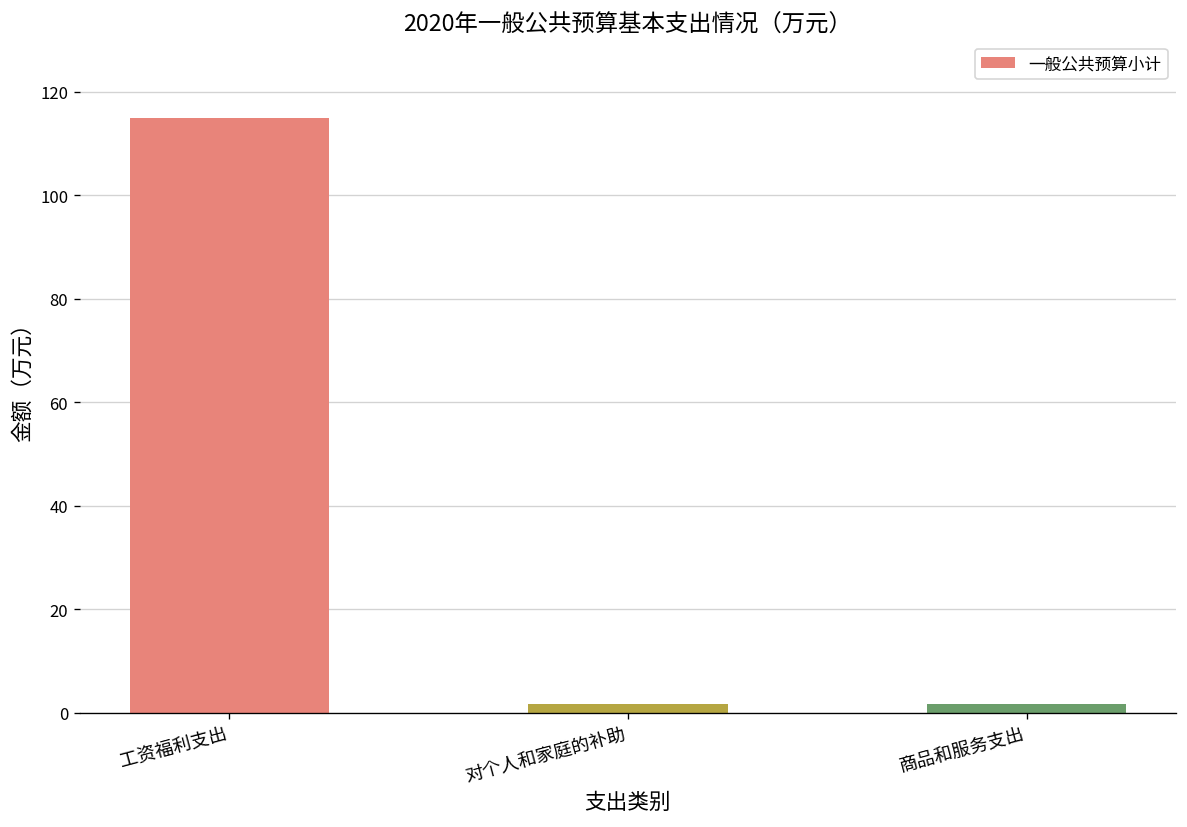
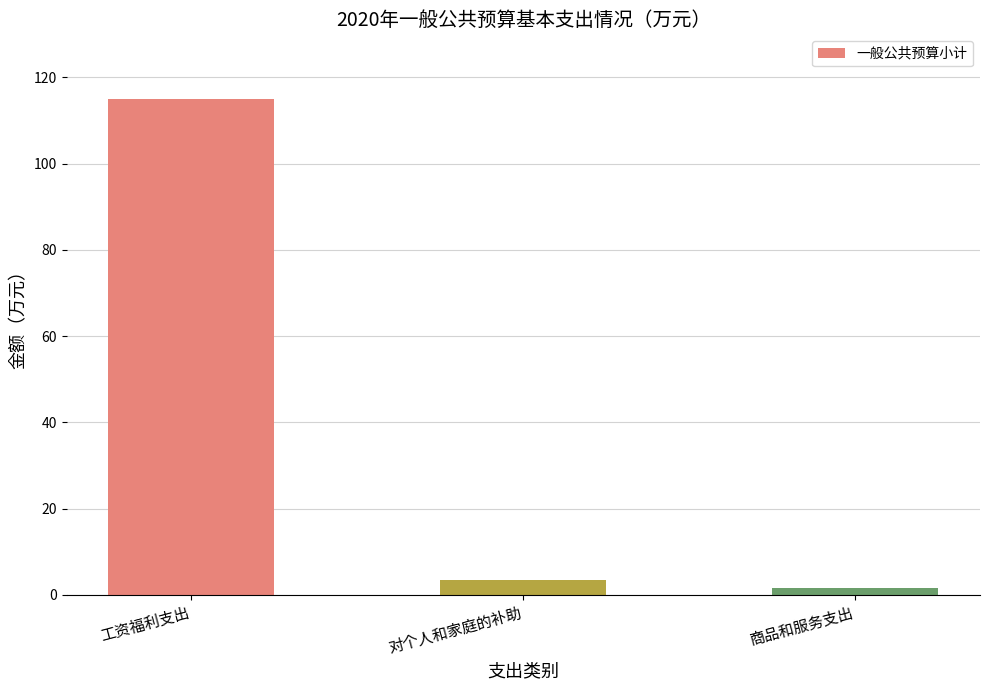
对个人和家庭的补助: 2 -> 4
